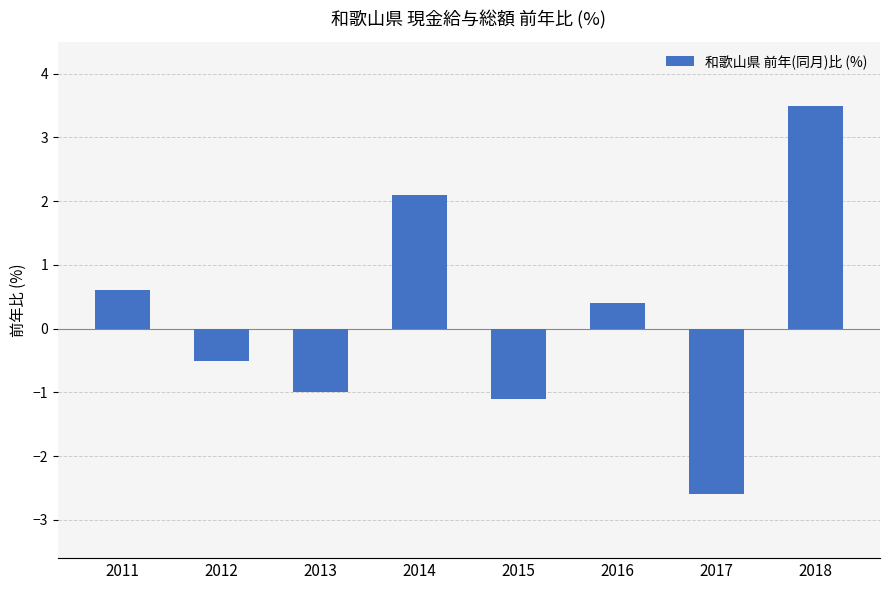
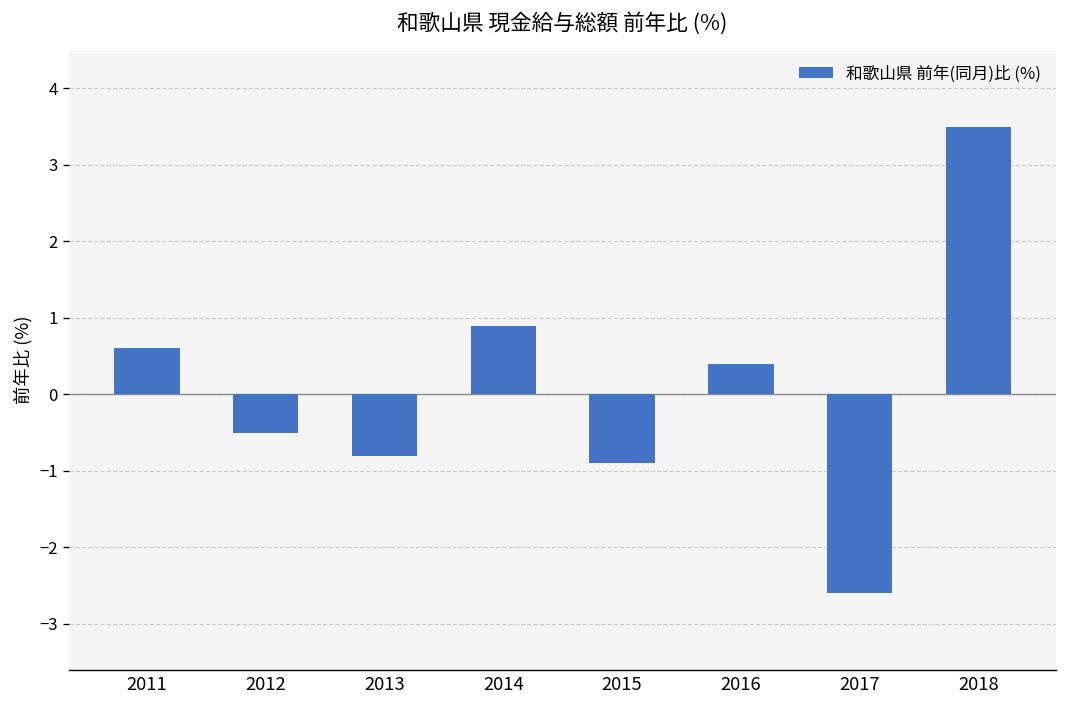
2013: -1.0 -> -0.8
2014: 2.1 -> 0.9
2015: -1.1 -> -0.9
